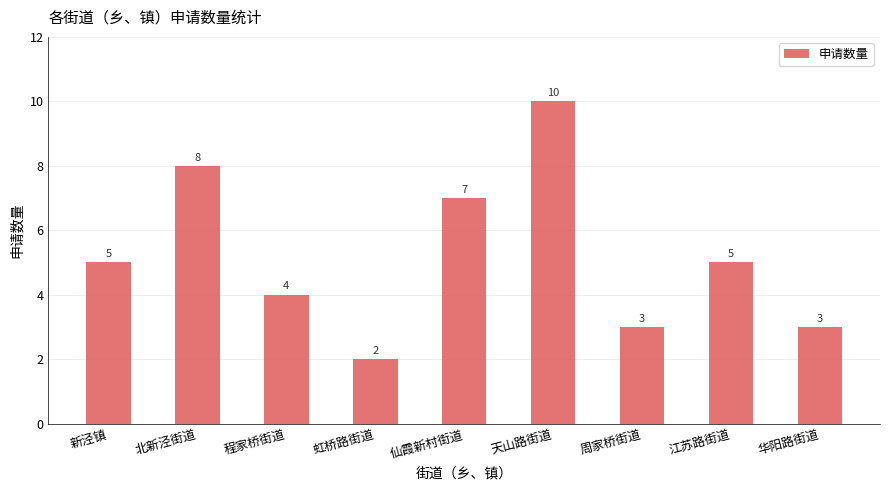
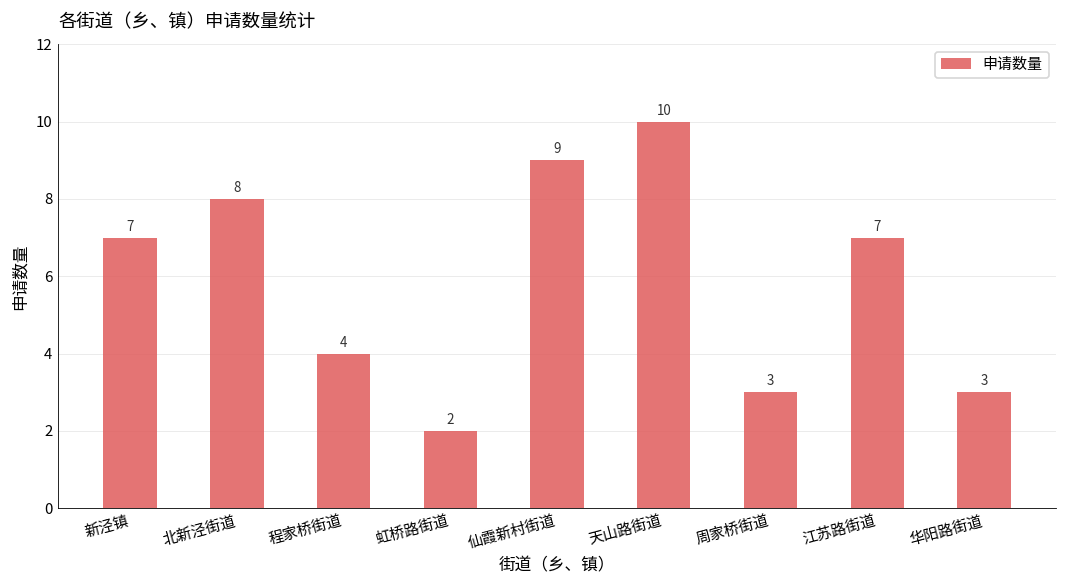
新泾镇: 5 -> 7
仙霞新村街道: 7 -> 9
江苏路街道: 5 -> 7
